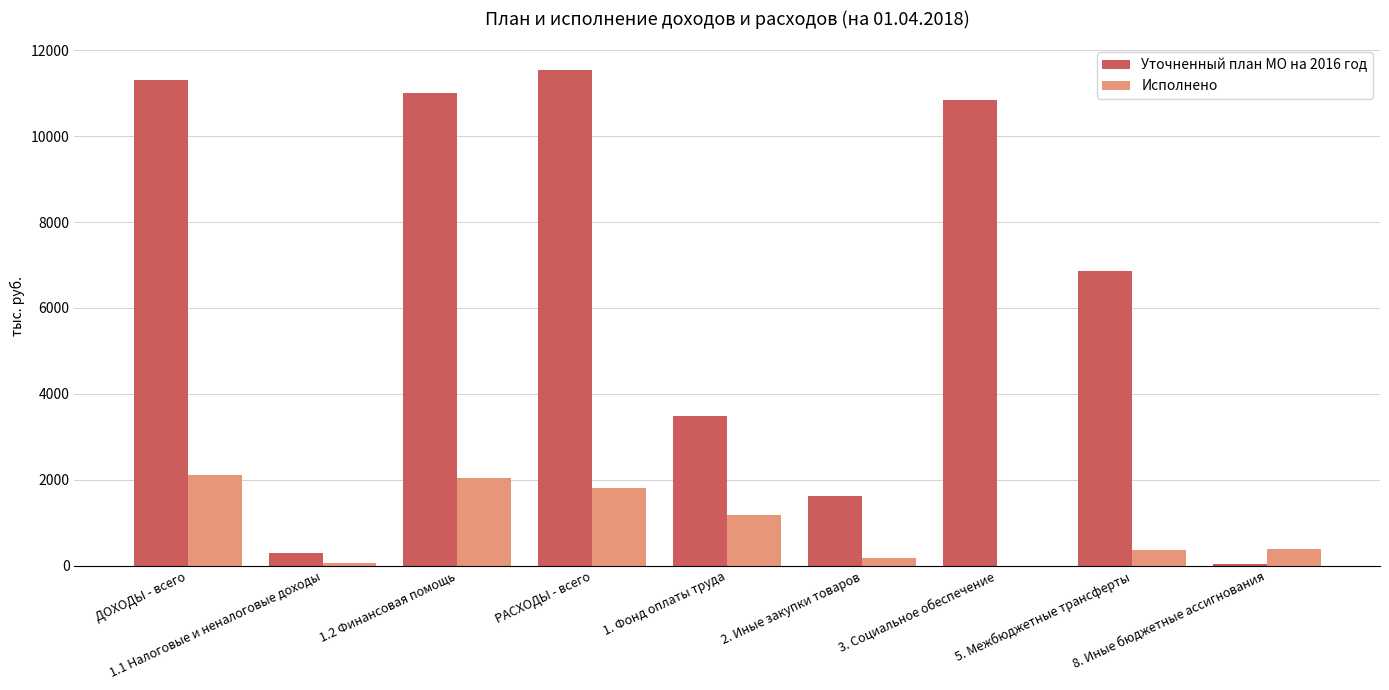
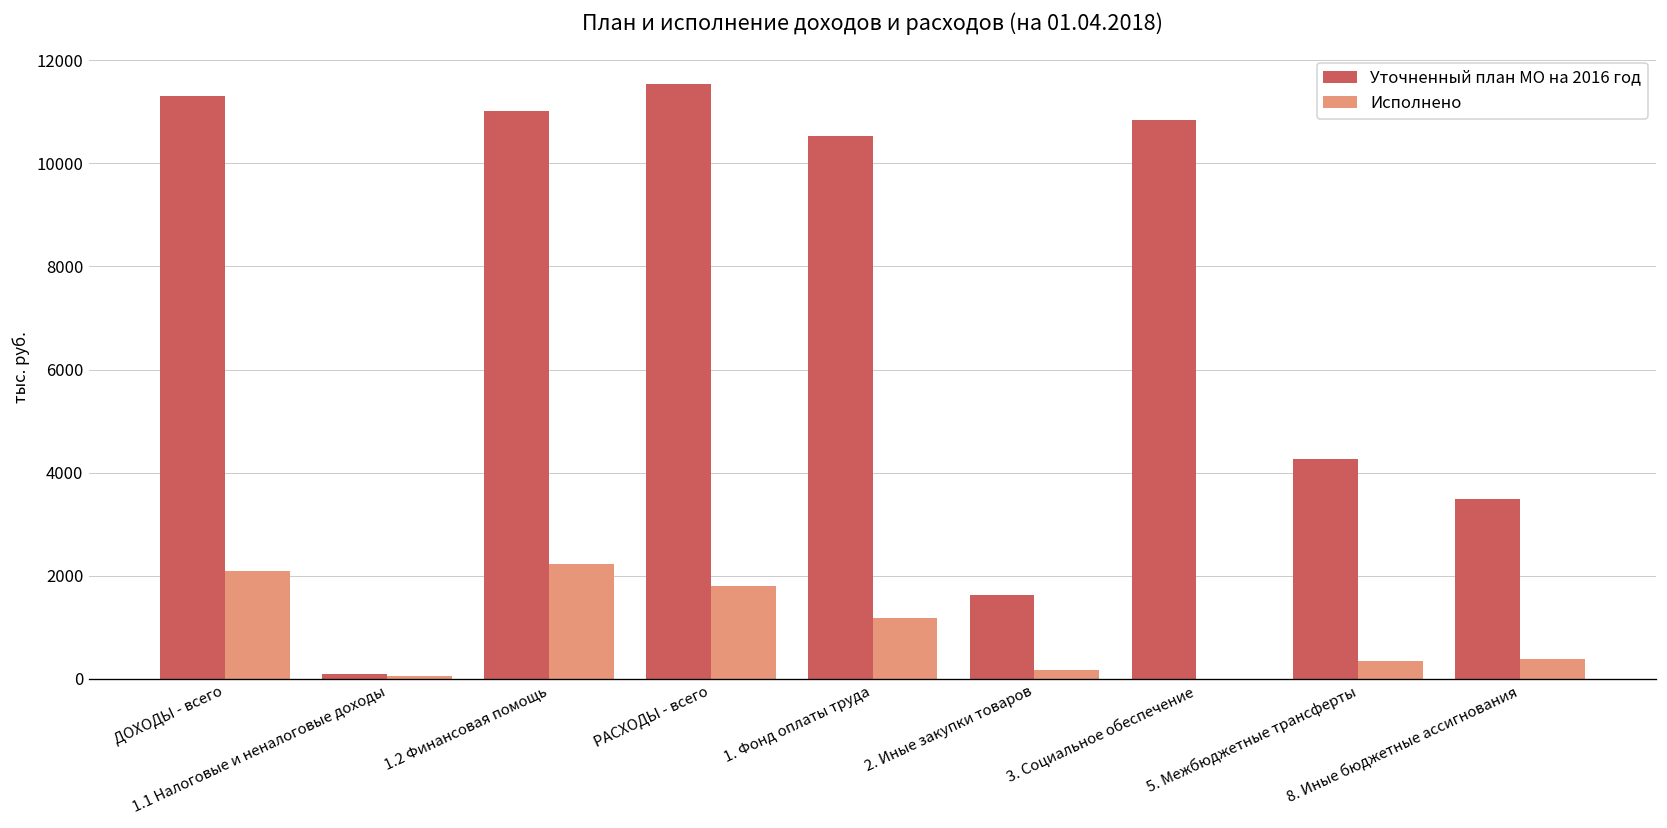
Уточненный план МО на 2016 год, 1.1 Налоговые и неналоговые доходы: 300 -> 100
Исполнено, 1.2 Финансовая помощь: 2000 -> 2200
Уточненный план МО на 2016 год, 1. Фонд оплаты труда: 3500 -> 10500
Уточненный план МО на 2016 год, 5. Межбюджетные трансферты: 6900 -> 4300
Уточненный план МО на 2016 год, 8. Иные бюджетные ассигнования: 100 -> 3500
